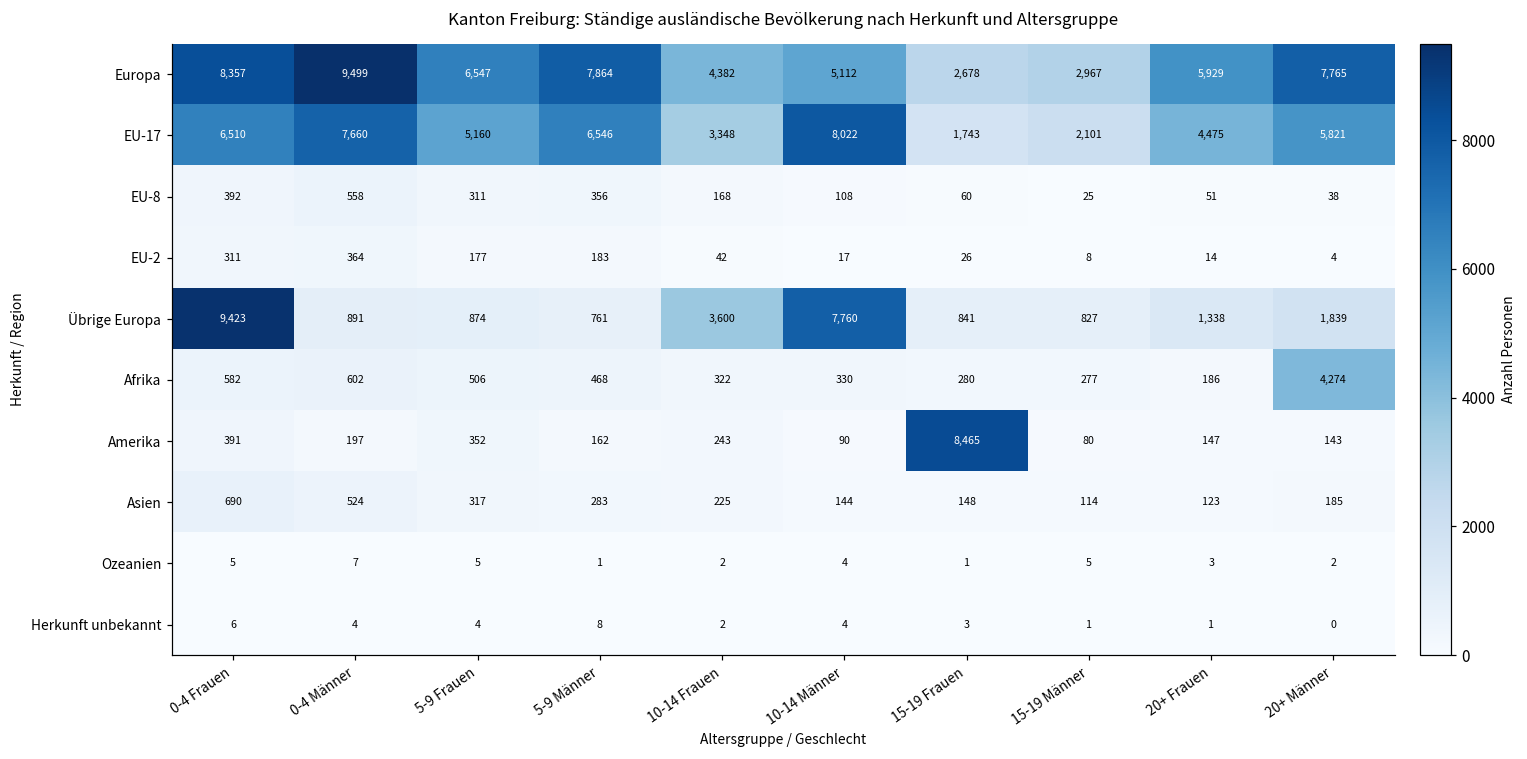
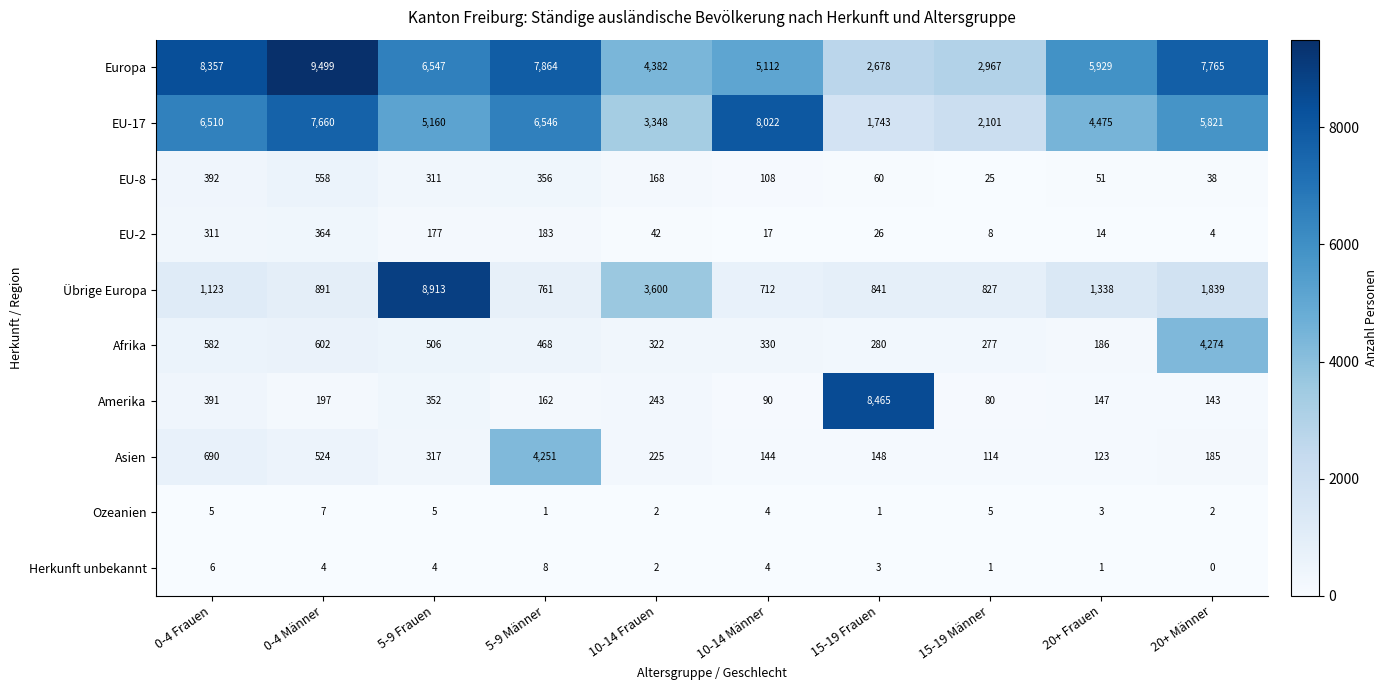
Übrige Europa, 0-4 Frauen: 9,423 -> 1,123
Übrige Europa, 5-9 Frauen: 874 -> 8,913
Übrige Europa, 10-14 Männer: 7,760 -> 712
Asien, 5-9 Männer: 283 -> 4,251
